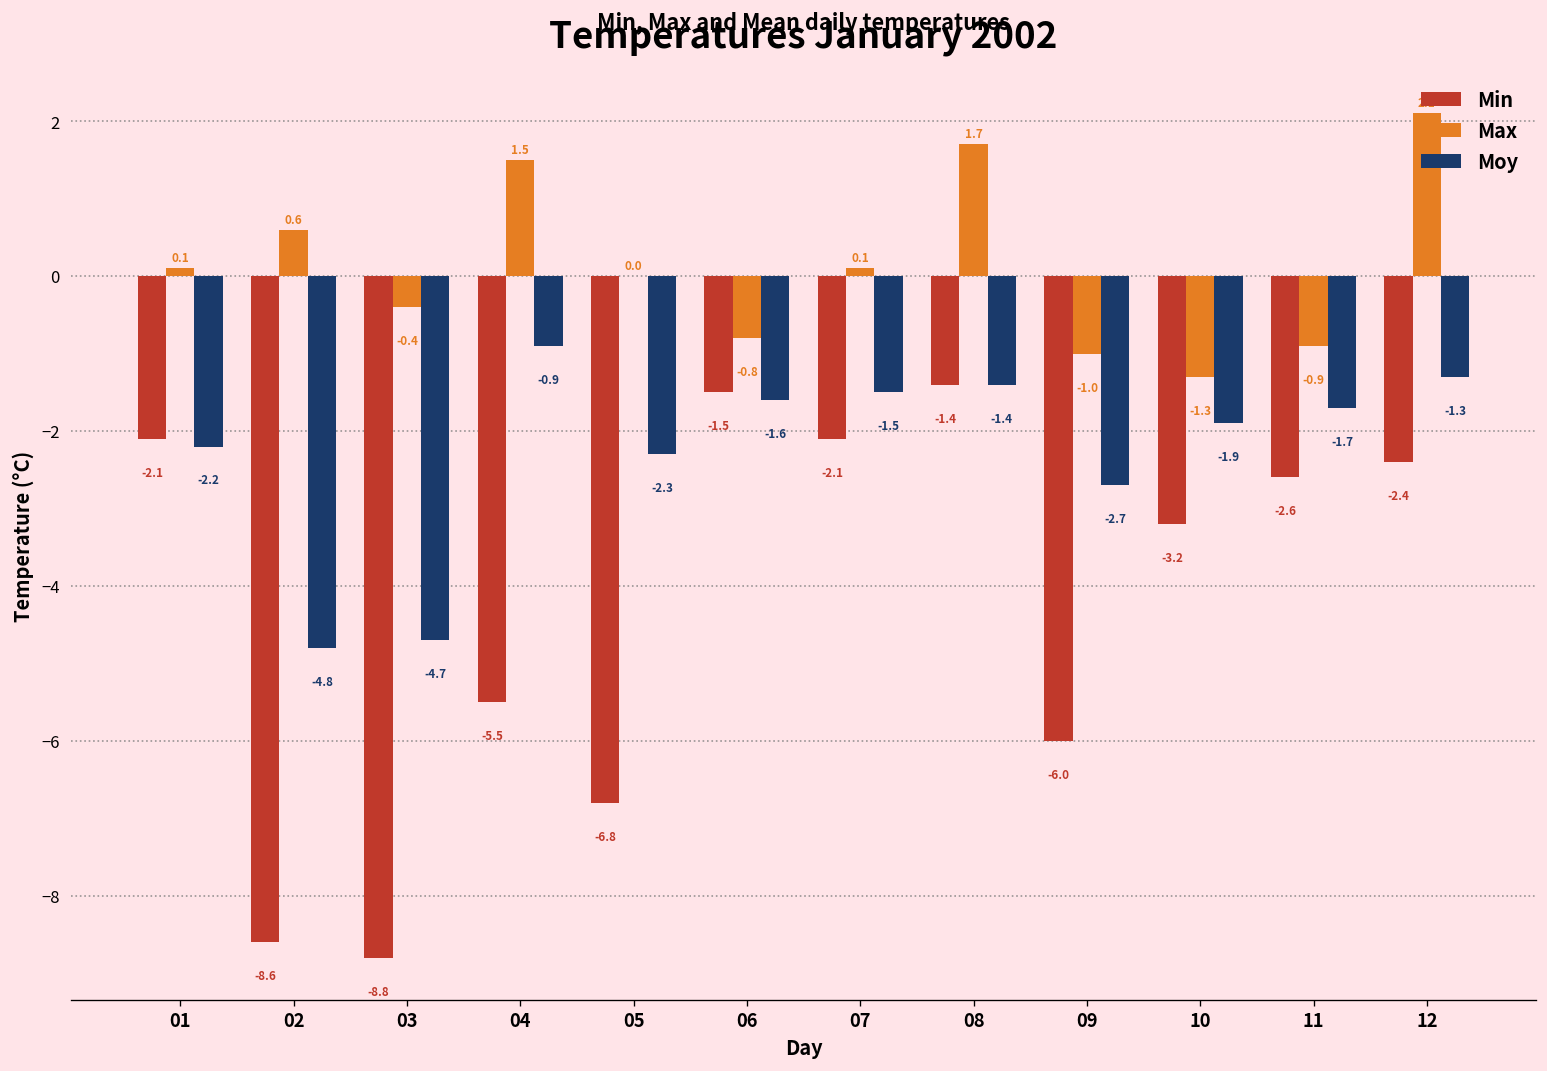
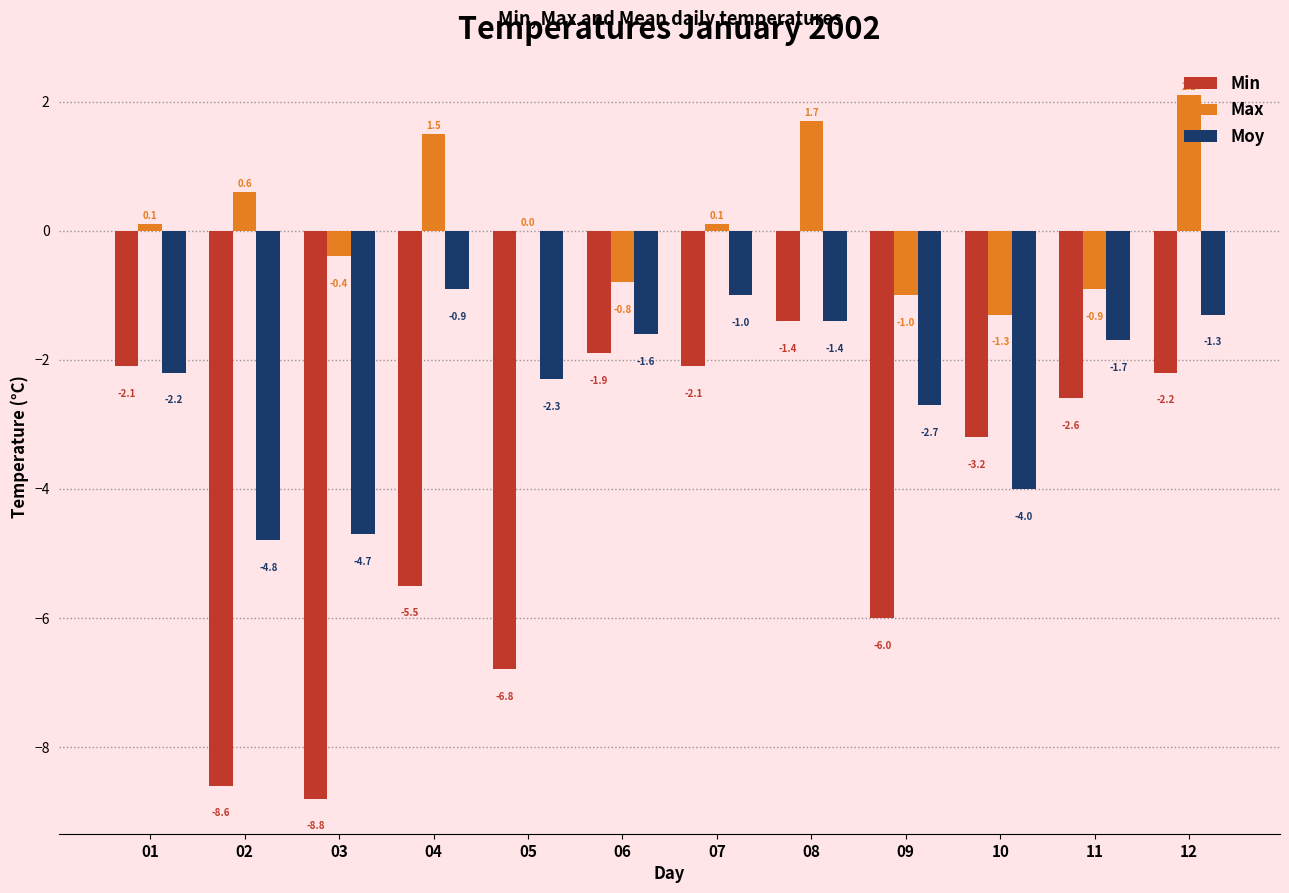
Min, 06: -1.5 -> -1.9
Moy, 07: -1.5 -> -1.0
Moy, 10: -1.9 -> -4.0
Min, 12: -2.4 -> -2.2
